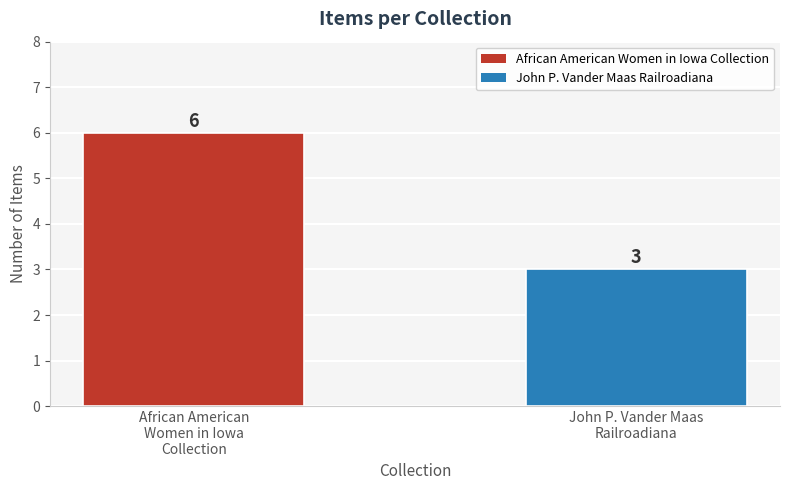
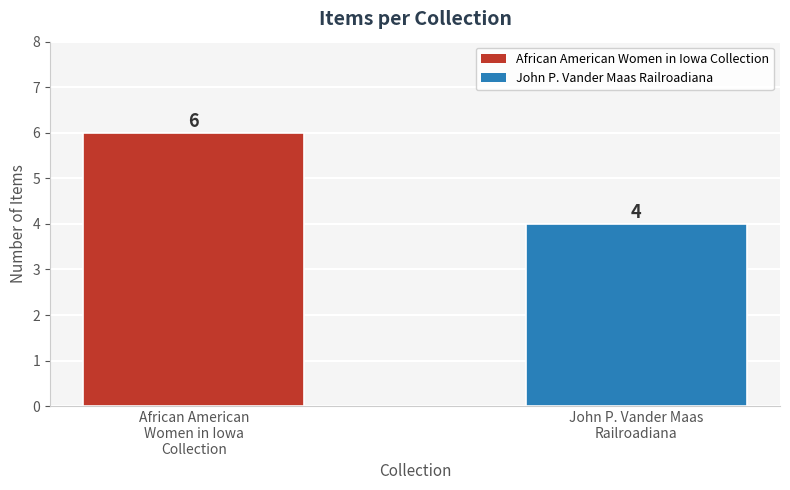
John P. Vander Maas Railroadiana: 3 -> 4
